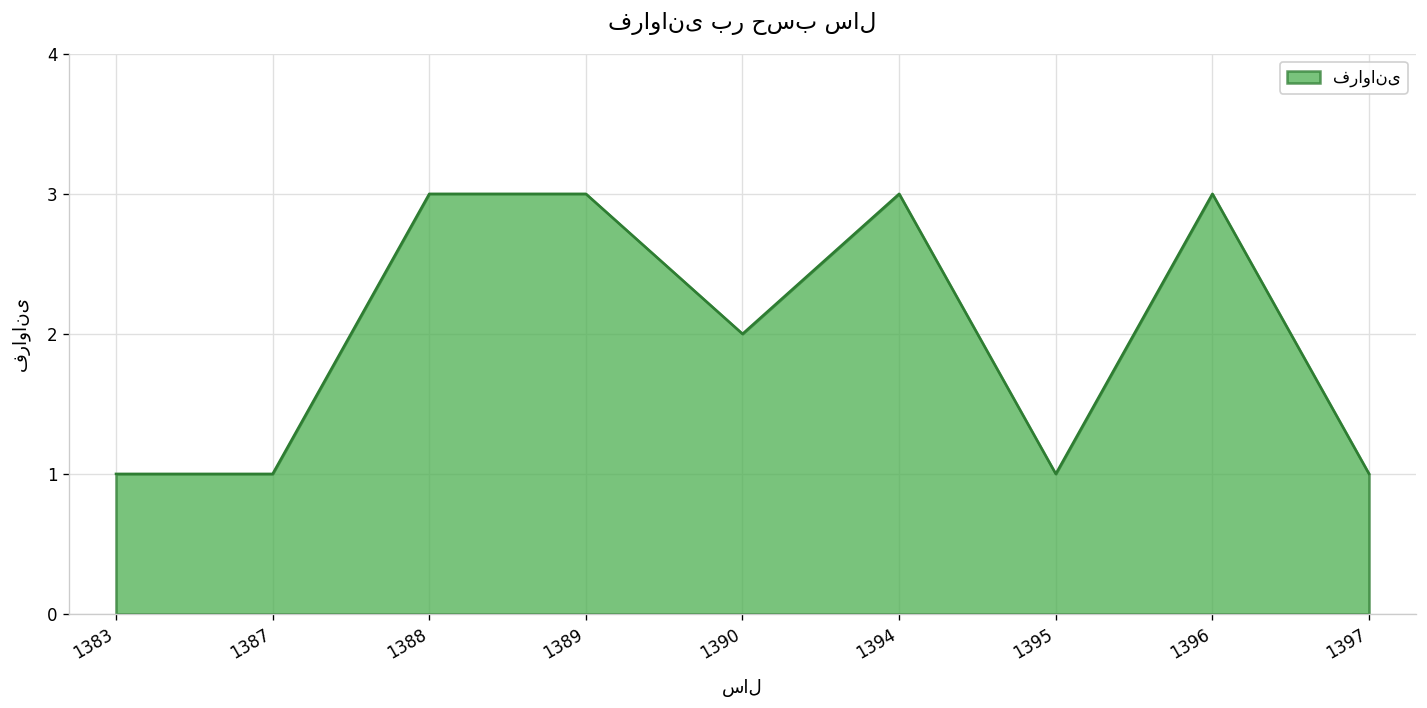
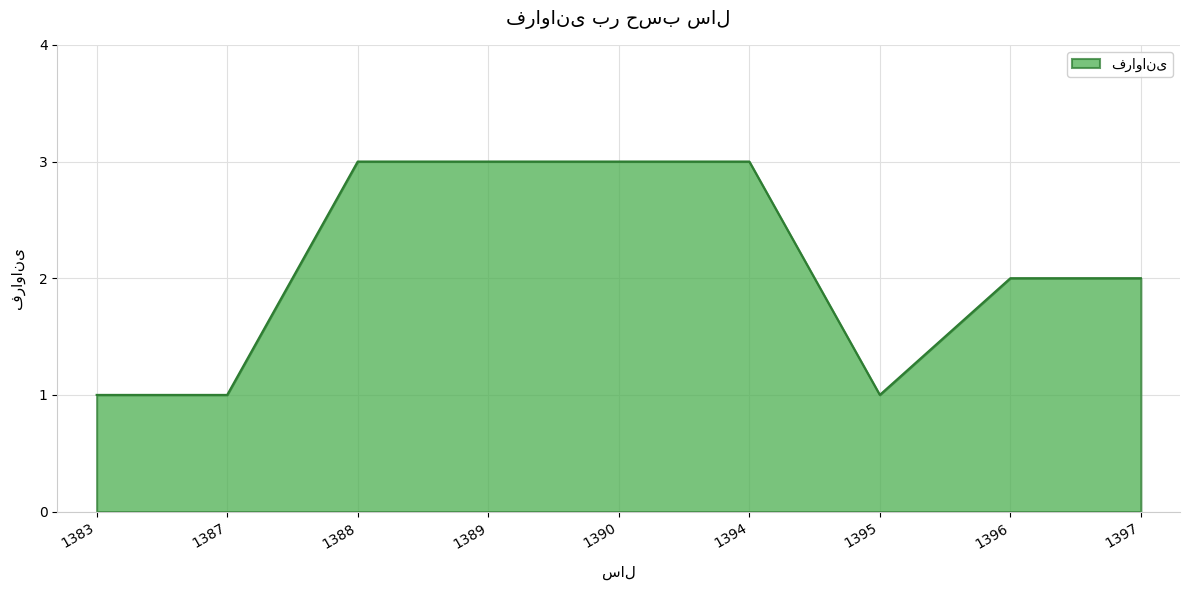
1390: 2 -> 3
1396: 3 -> 2
1397: 1 -> 2
